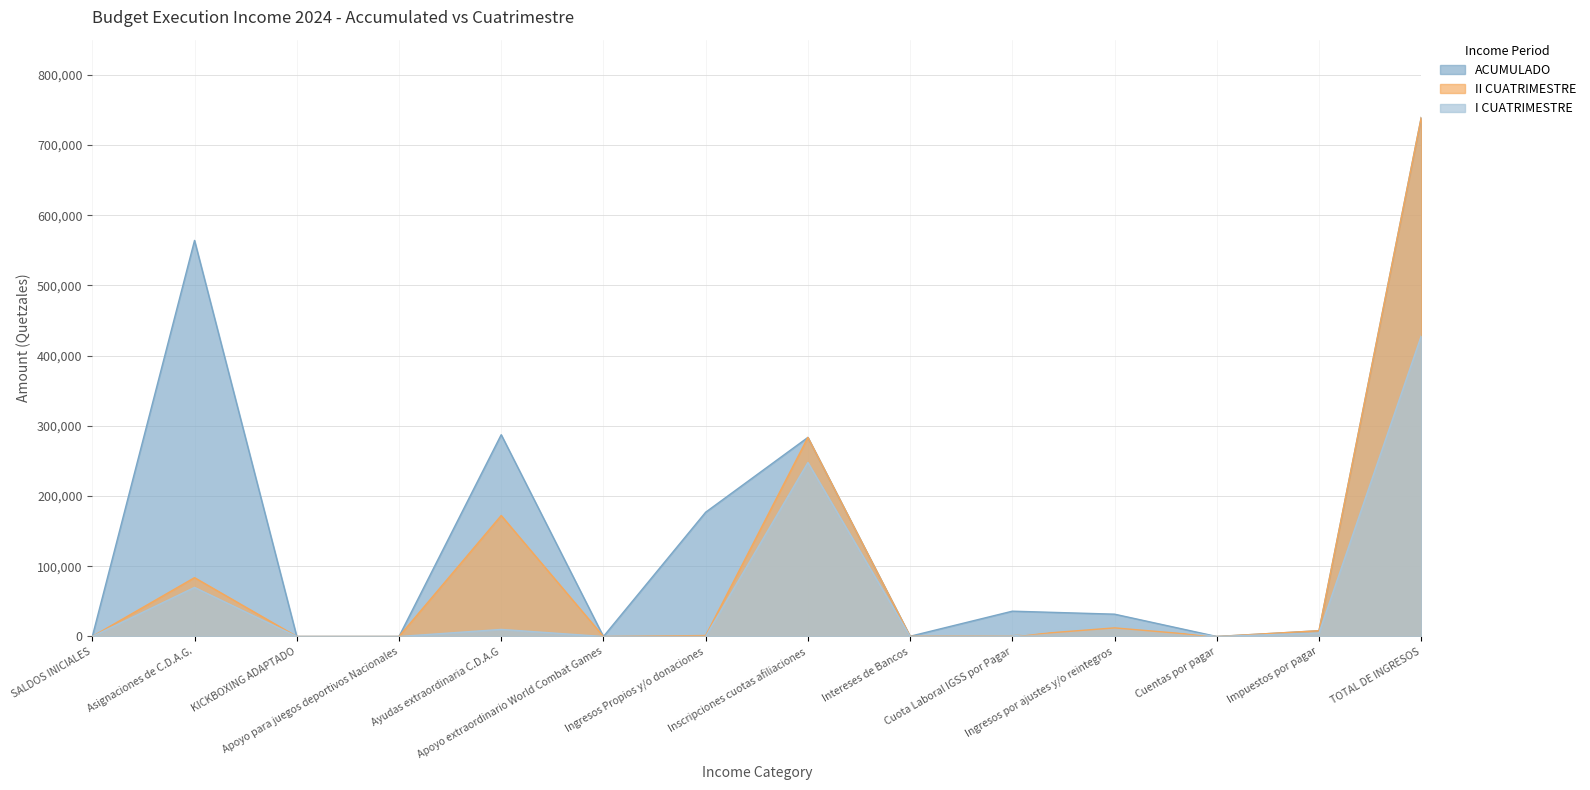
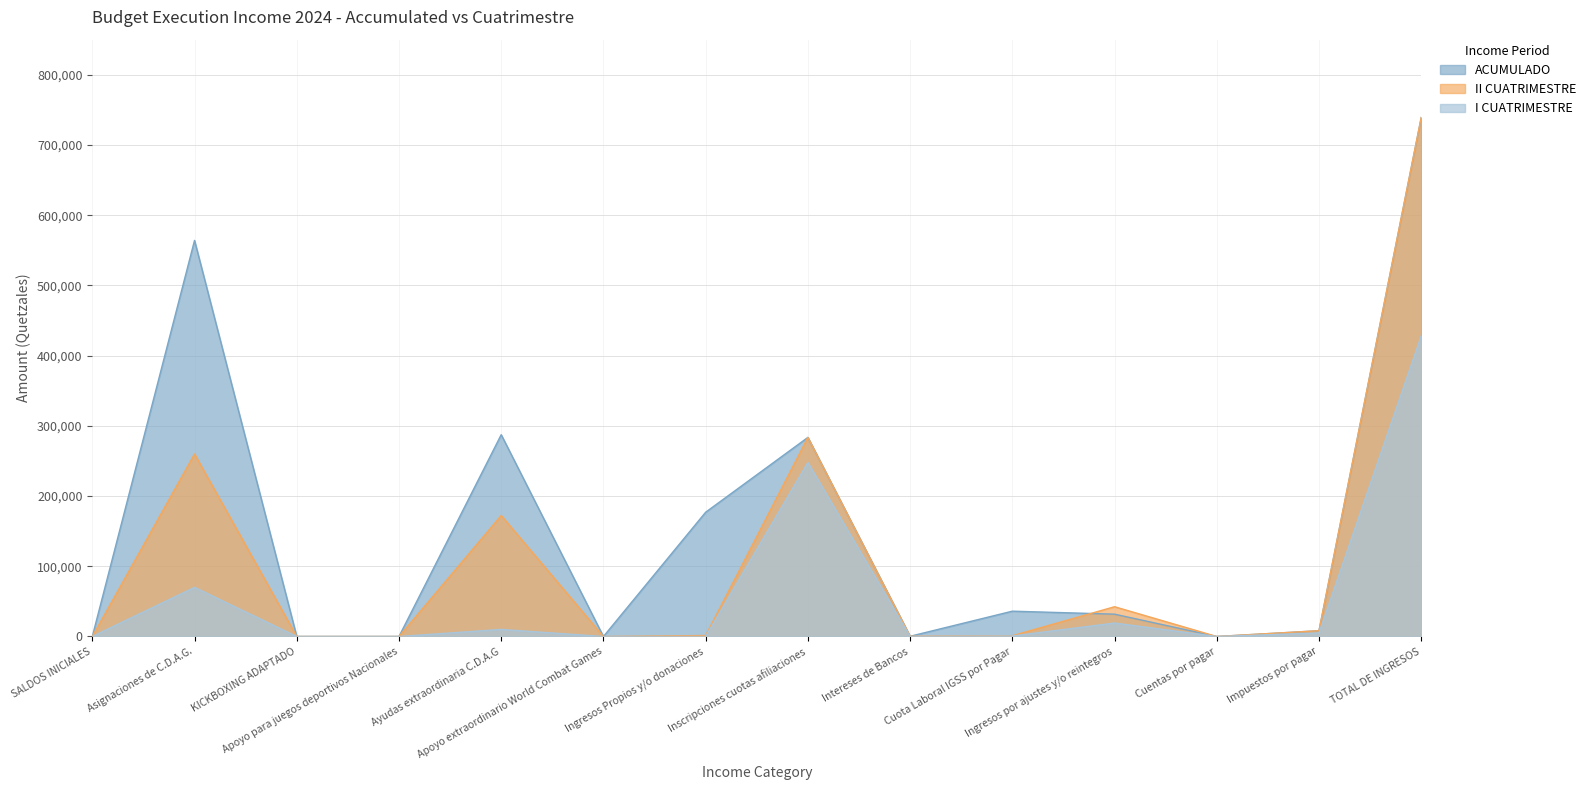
II CUATRIMESTRE, Asignaciones de C.D.A.G.: 80,000 -> 260,000
II CUATRIMESTRE, Ingresos por ajustes y/o reintegros: 10,000 -> 40,000
